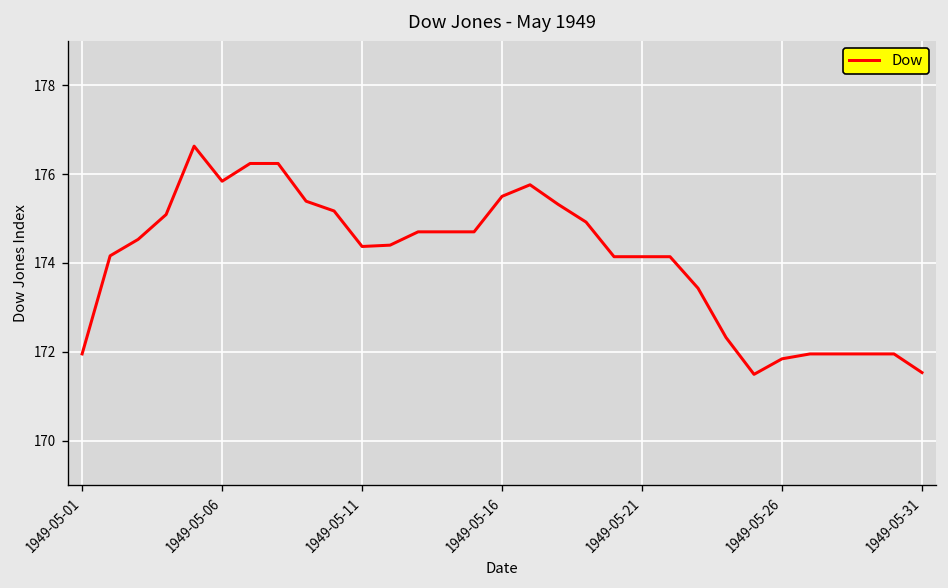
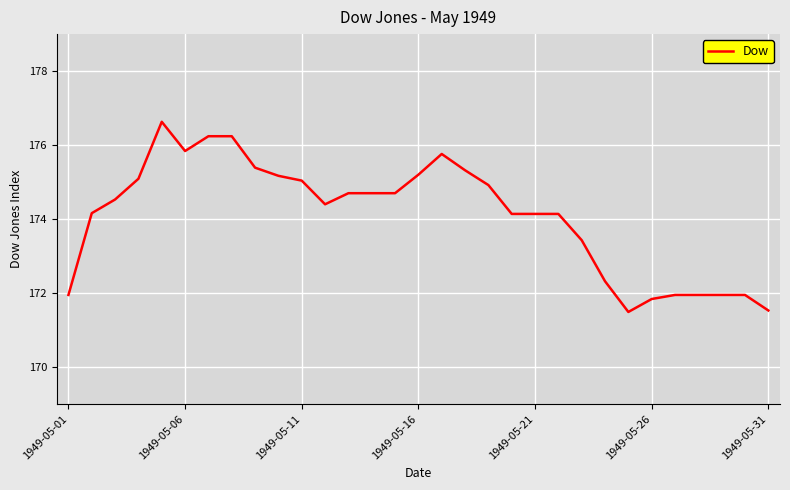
1949-05-11: 174.4 -> 175.0
1949-05-16: 175.5 -> 175.2
